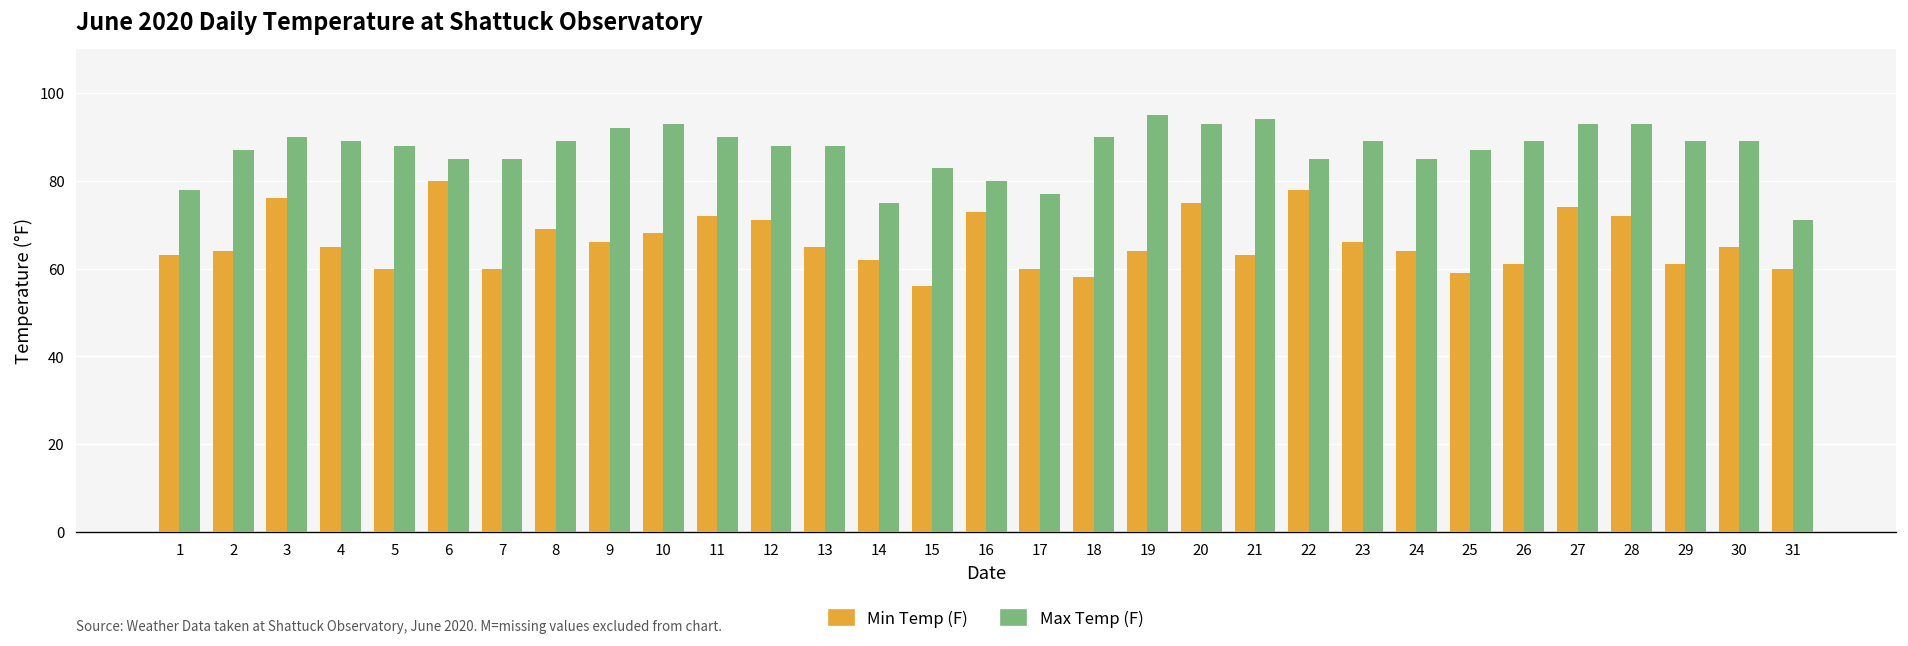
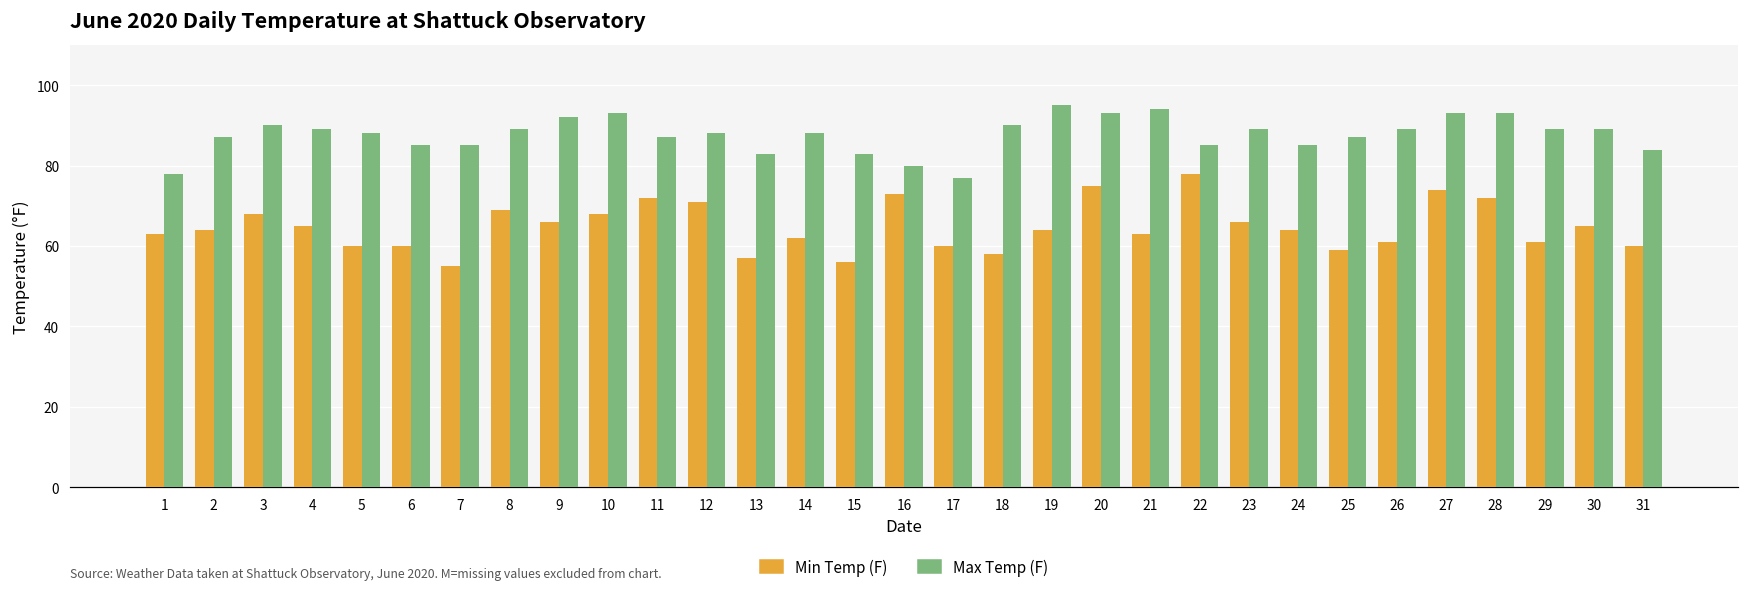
Min Temp (F), 3: 76 -> 68
Min Temp (F), 6: 80 -> 60
Min Temp (F), 7: 60 -> 55
Max Temp (F), 11: 90 -> 87
Min Temp (F), 13: 65 -> 57
Max Temp (F), 13: 88 -> 83
Max Temp (F), 14: 75 -> 88
Max Temp (F), 31: 71 -> 84
